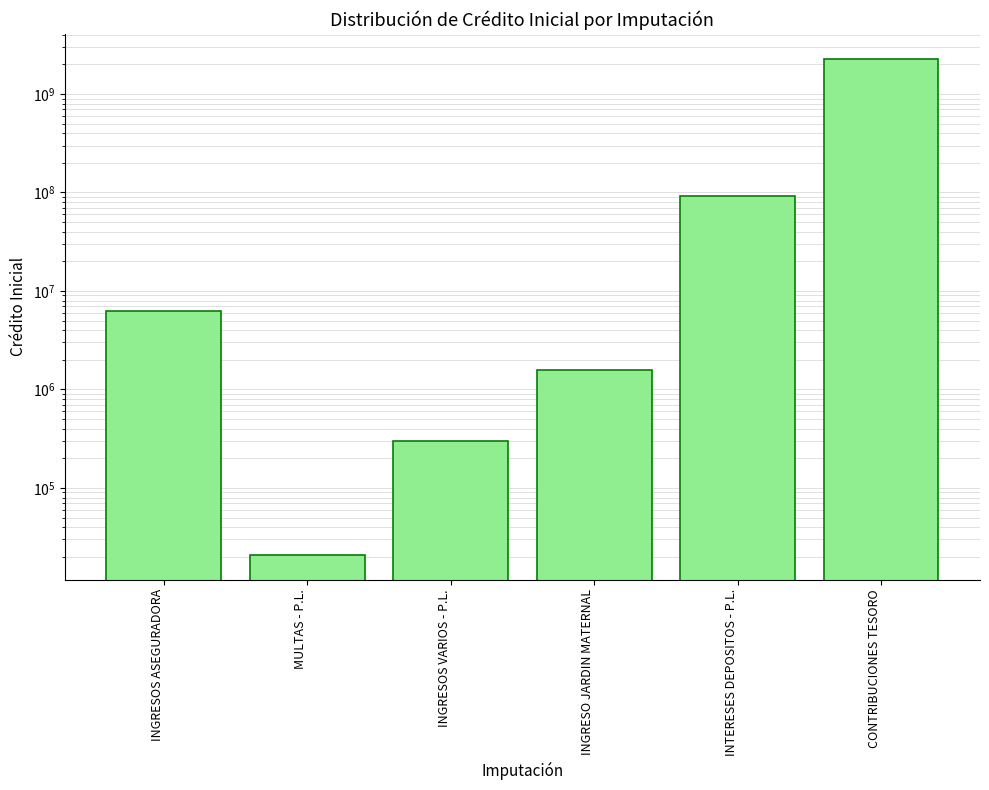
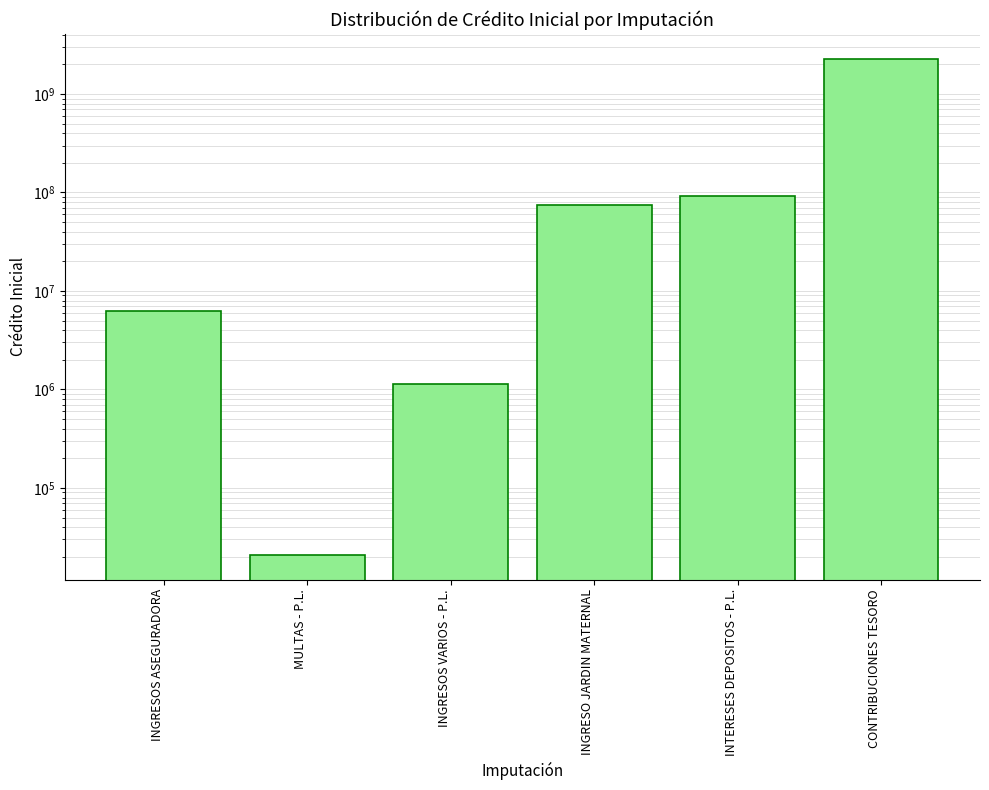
INGRESOS VARIOS - P.L.: 300000 -> 1100000
INGRESO JARDIN MATERNAL: 1600000 -> 70000000
